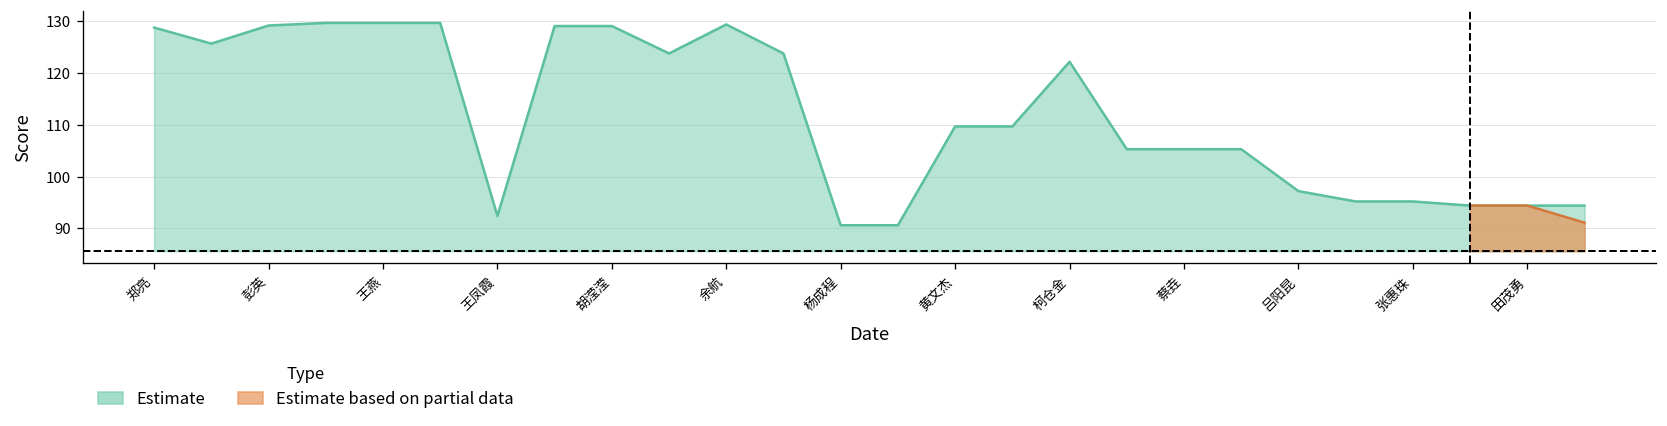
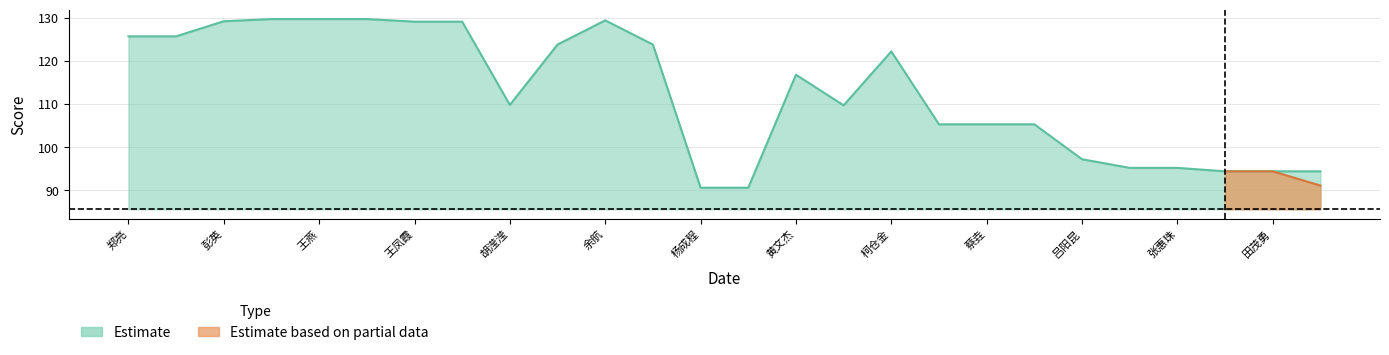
Estimate, 郑亮: 129 -> 126
Estimate, 王凤霞: 92 -> 129
Estimate, 胡滢滢: 129 -> 110
Estimate, 黄文杰: 110 -> 117
